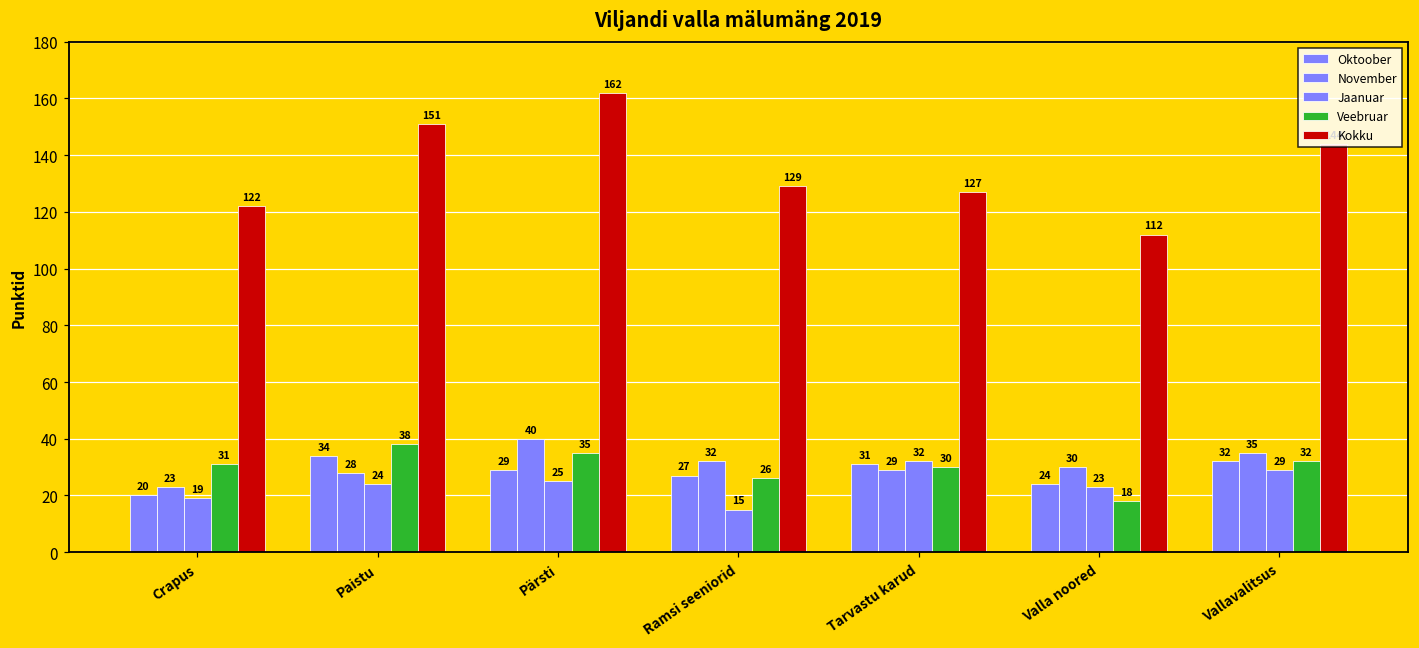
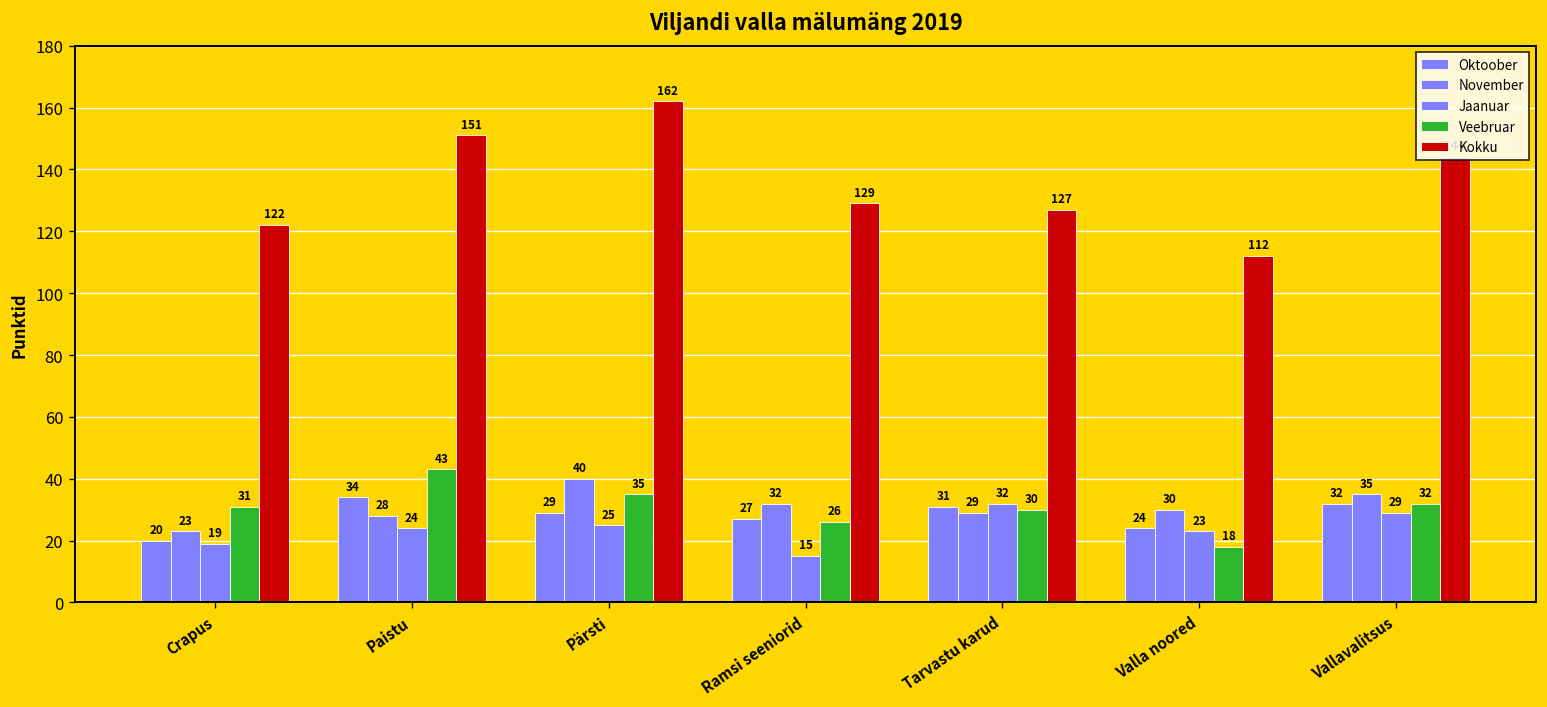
Veebruar, Paistu: 38 -> 43
